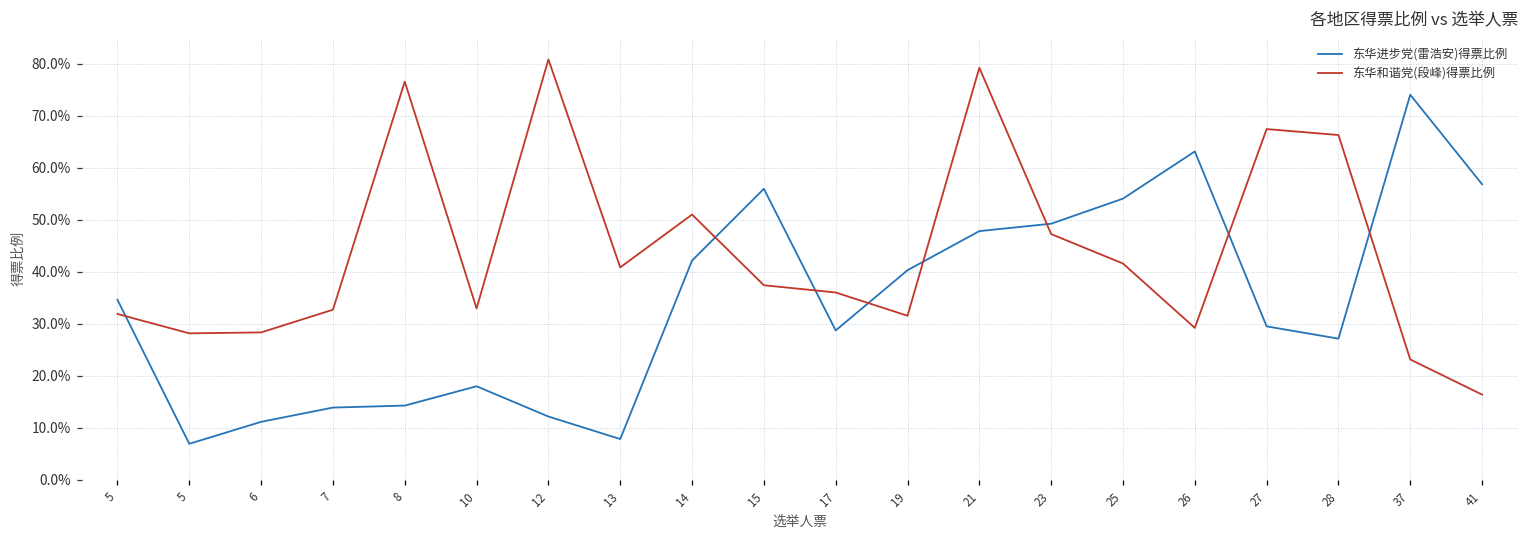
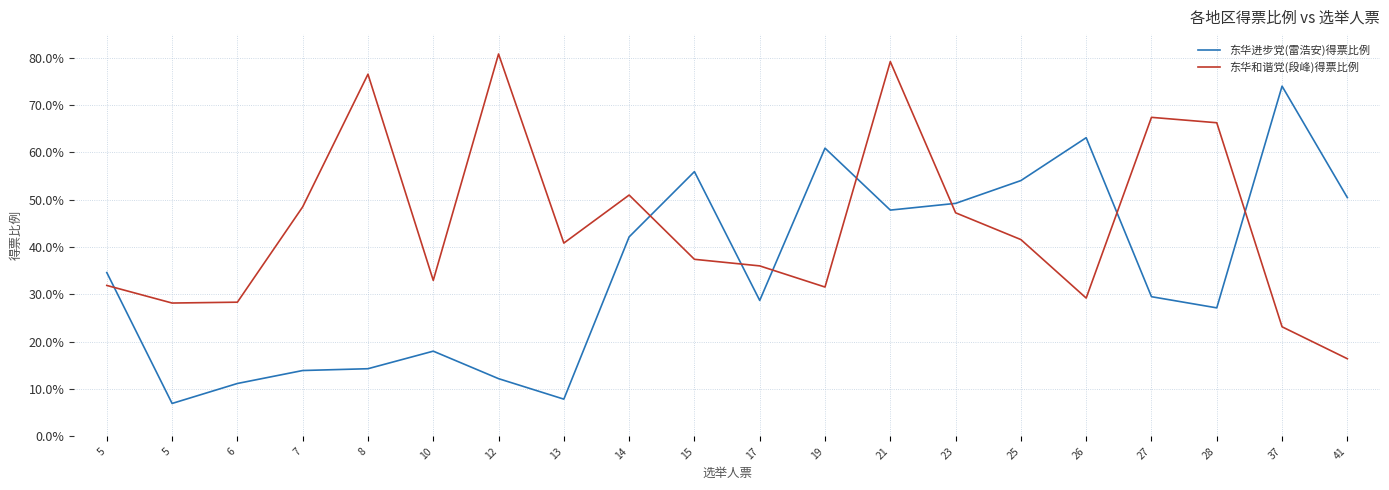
东华和谐党(段峰)得票比例, 7: 33% -> 48%
东华进步党(雷浩安)得票比例, 19: 40% -> 61%
东华进步党(雷浩安)得票比例, 41: 57% -> 50%
